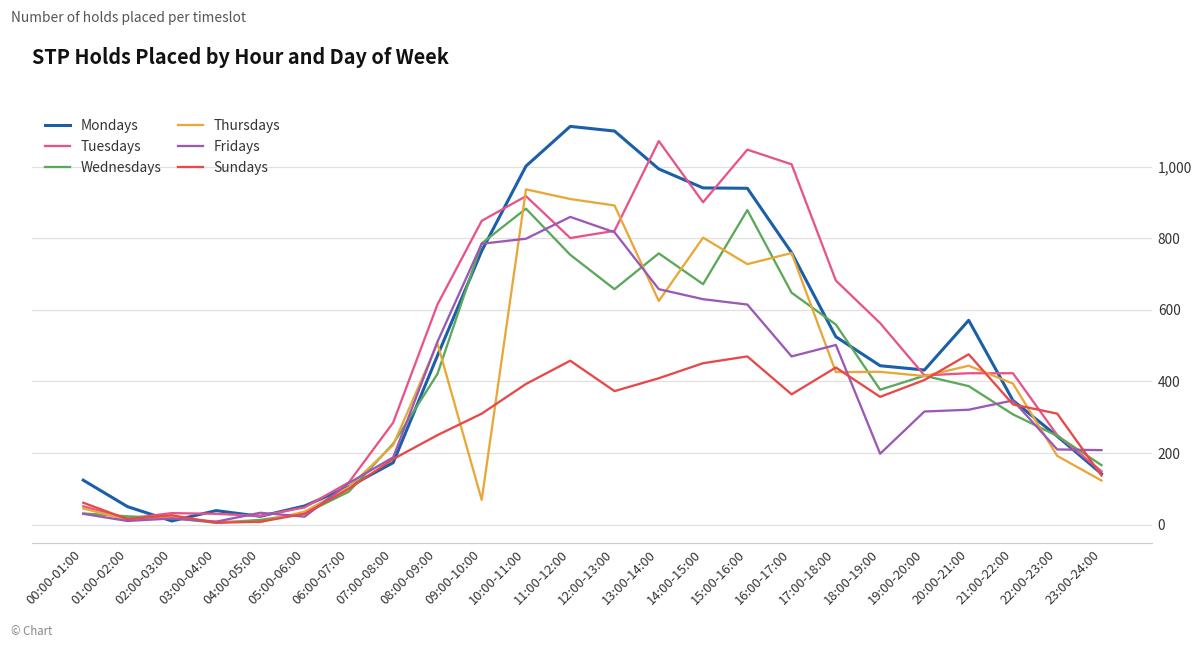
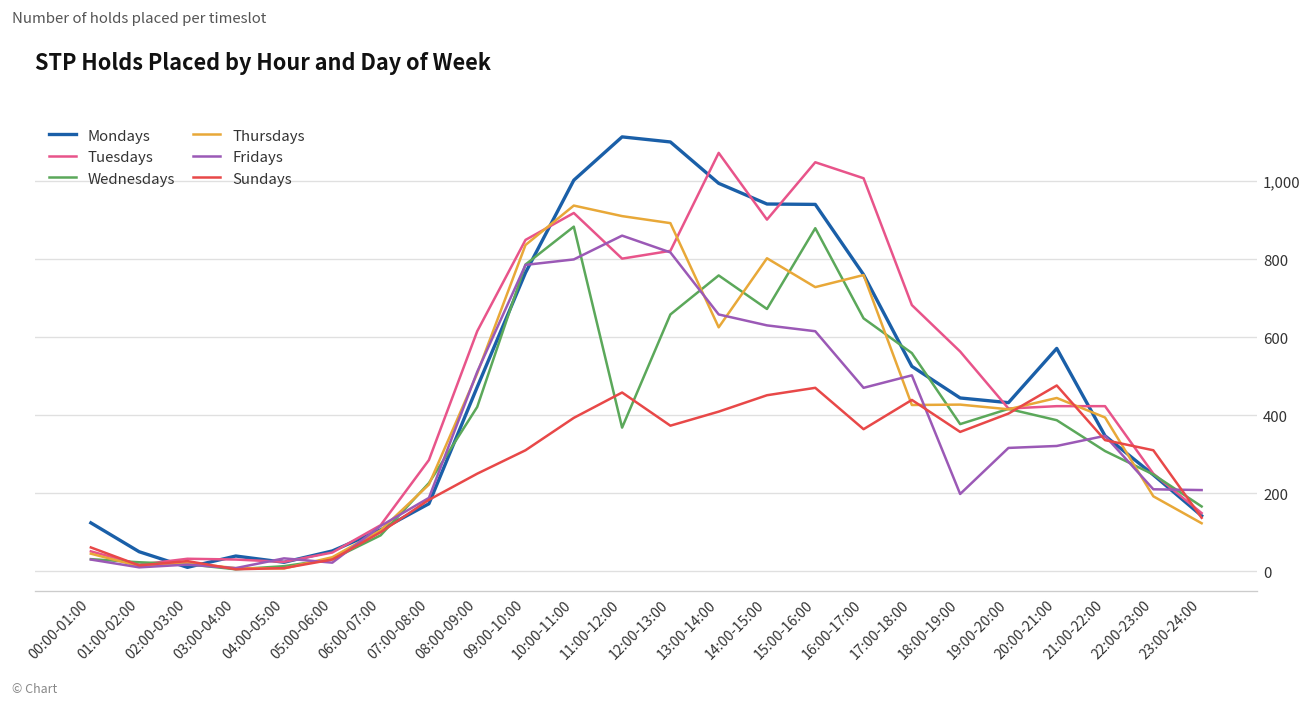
Thursdays, 09:00-10:00: 70 -> 840
Wednesdays, 11:00-12:00: 750 -> 370
